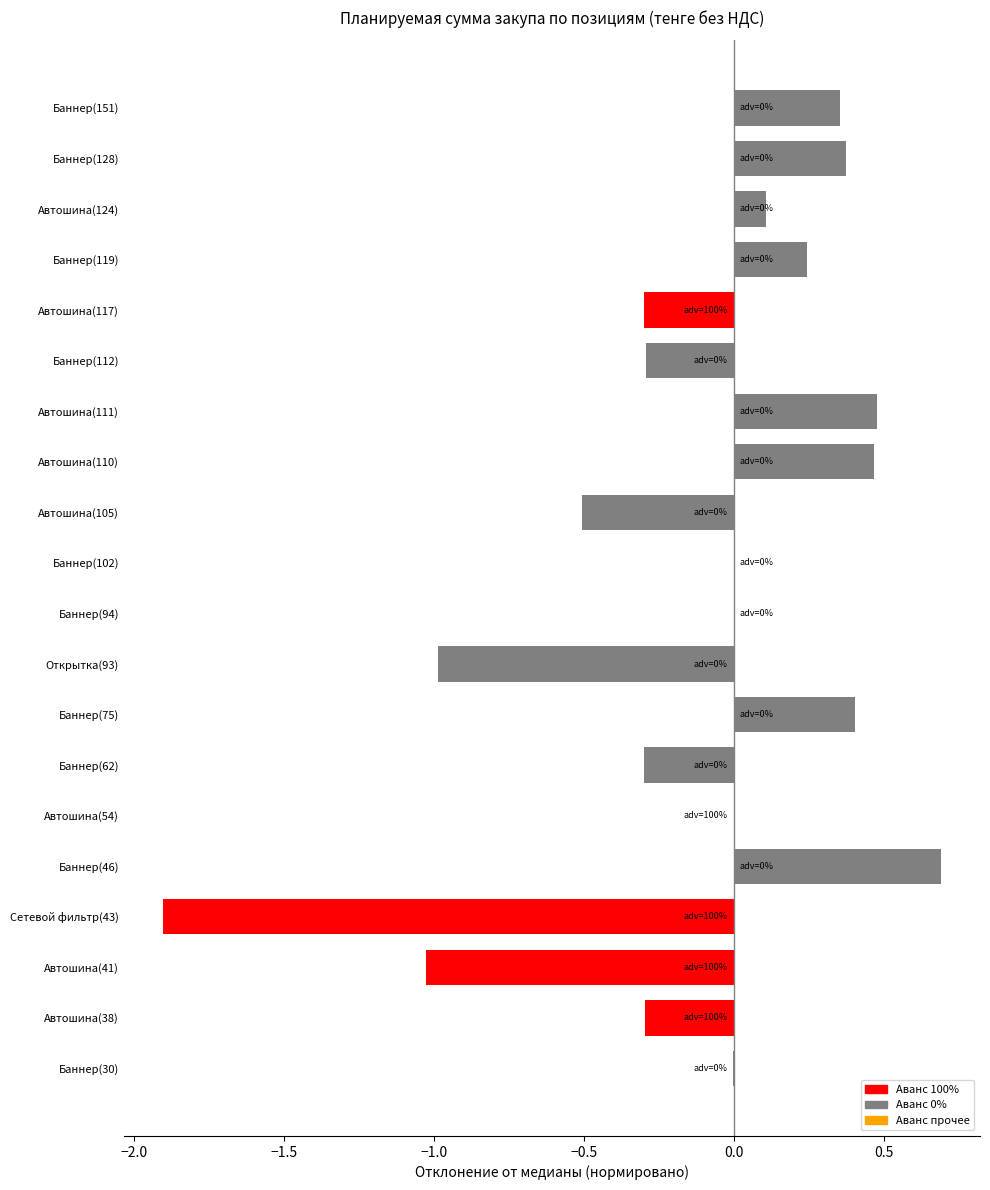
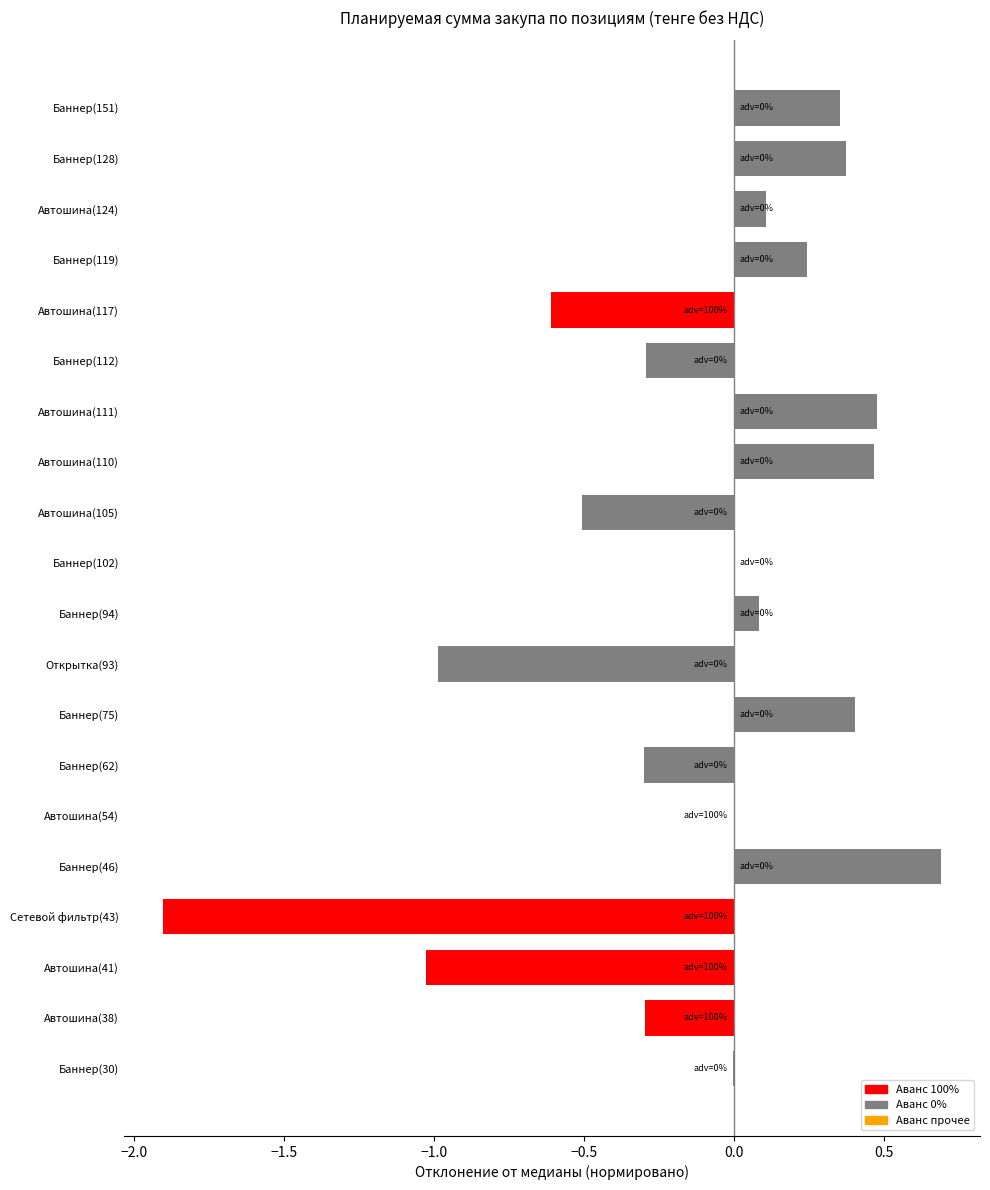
Автошина(117): -0.30 -> -0.61
Баннер(94): 0.00 -> 0.08
